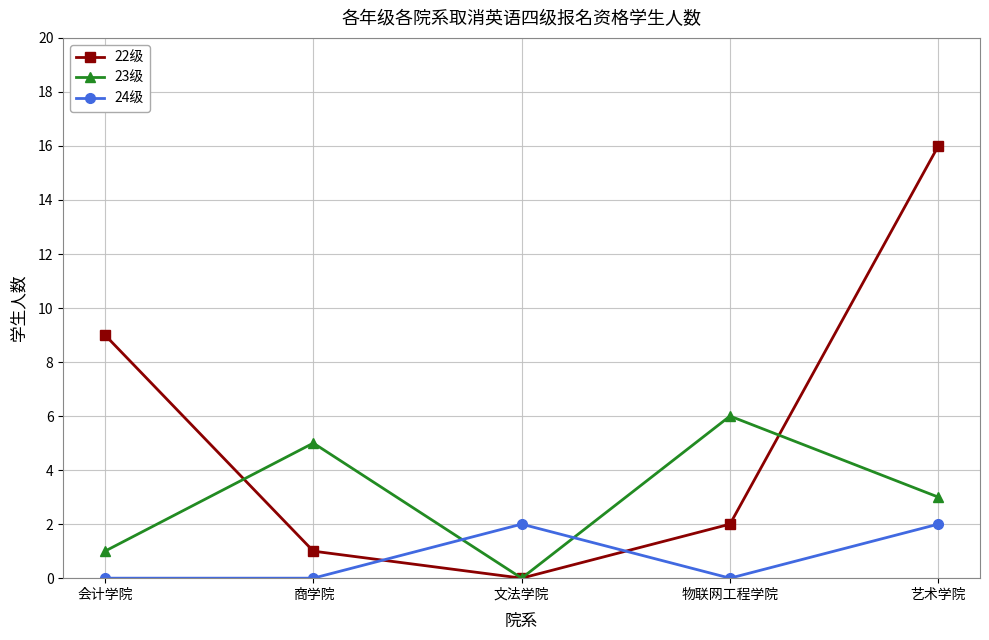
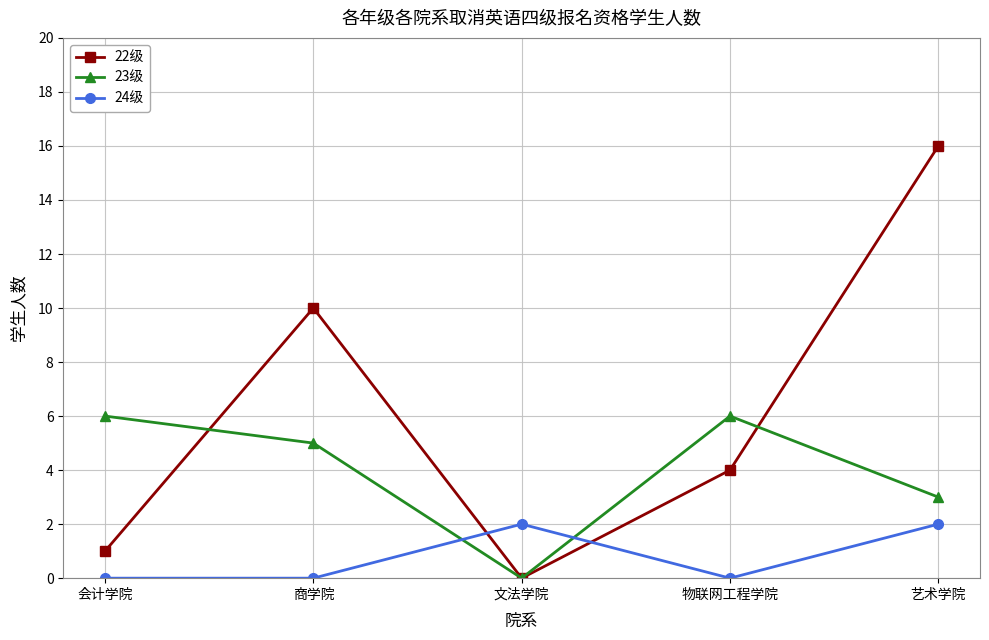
22级, 会计学院: 9 -> 1
23级, 会计学院: 1 -> 6
22级, 商学院: 1 -> 10
22级, 物联网工程学院: 2 -> 4
